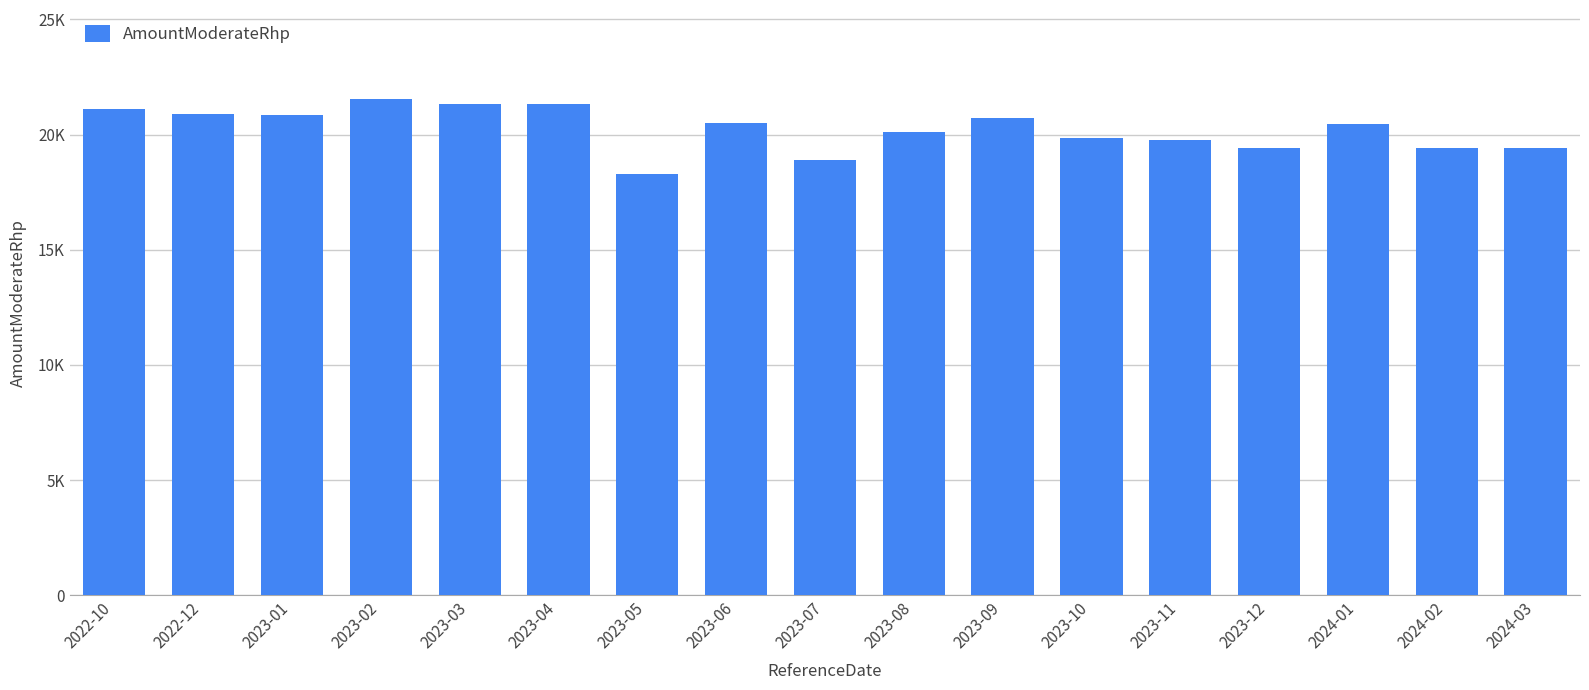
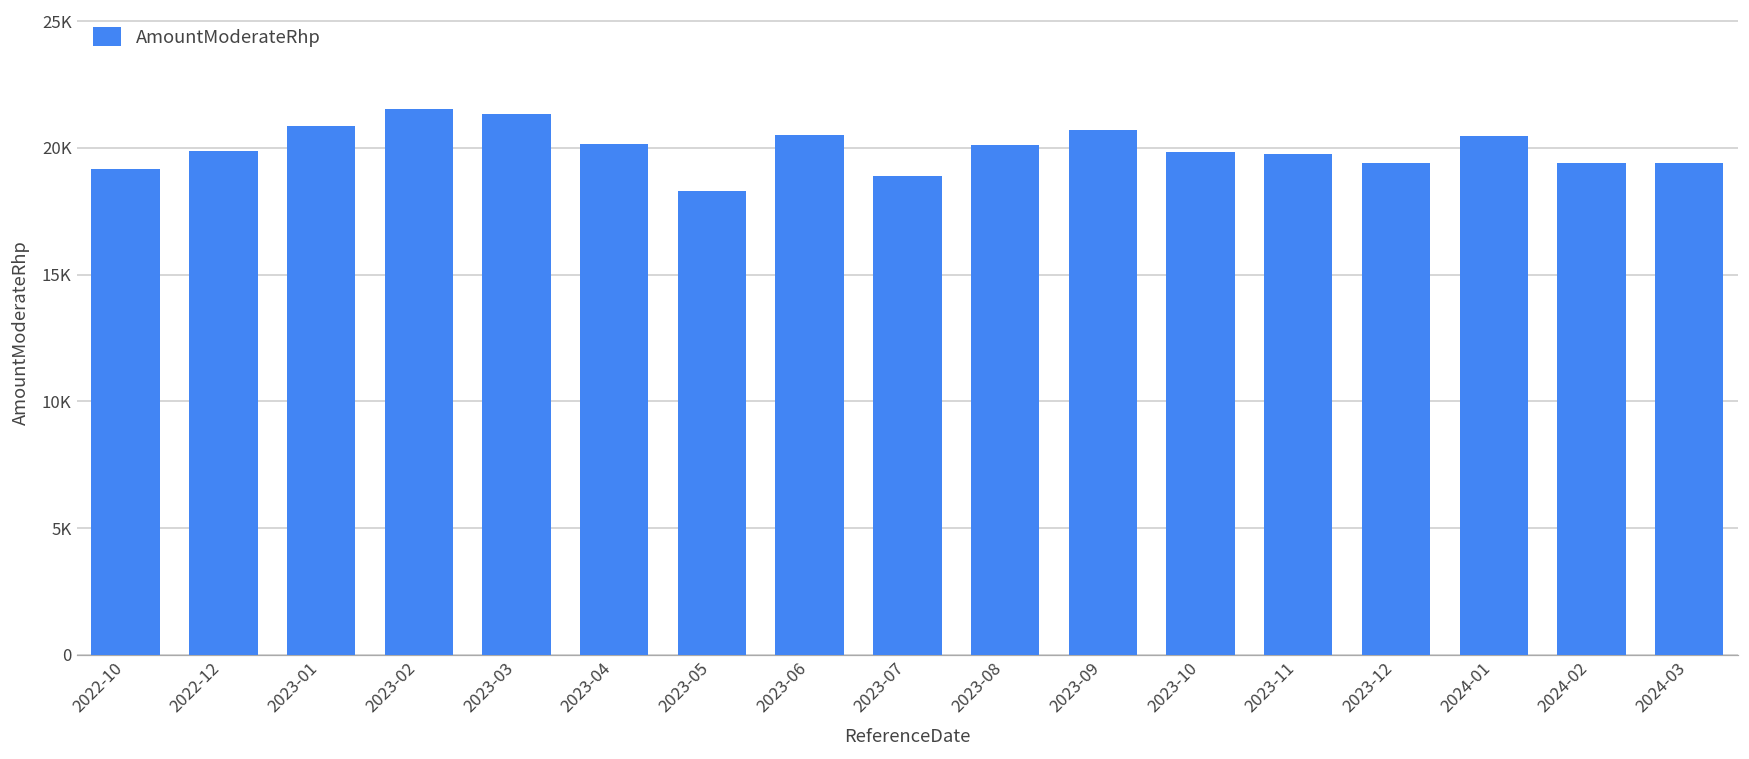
2022-10: 21100 -> 19200
2022-12: 20900 -> 19900
2023-04: 21300 -> 20200
